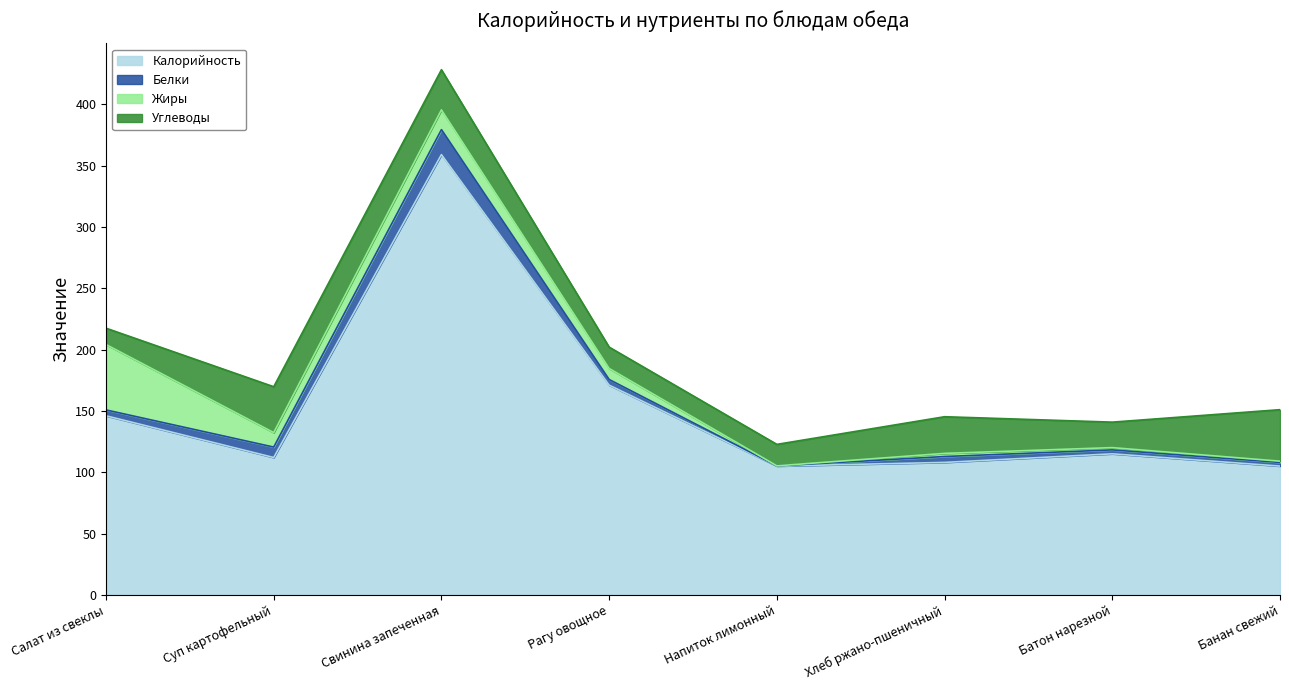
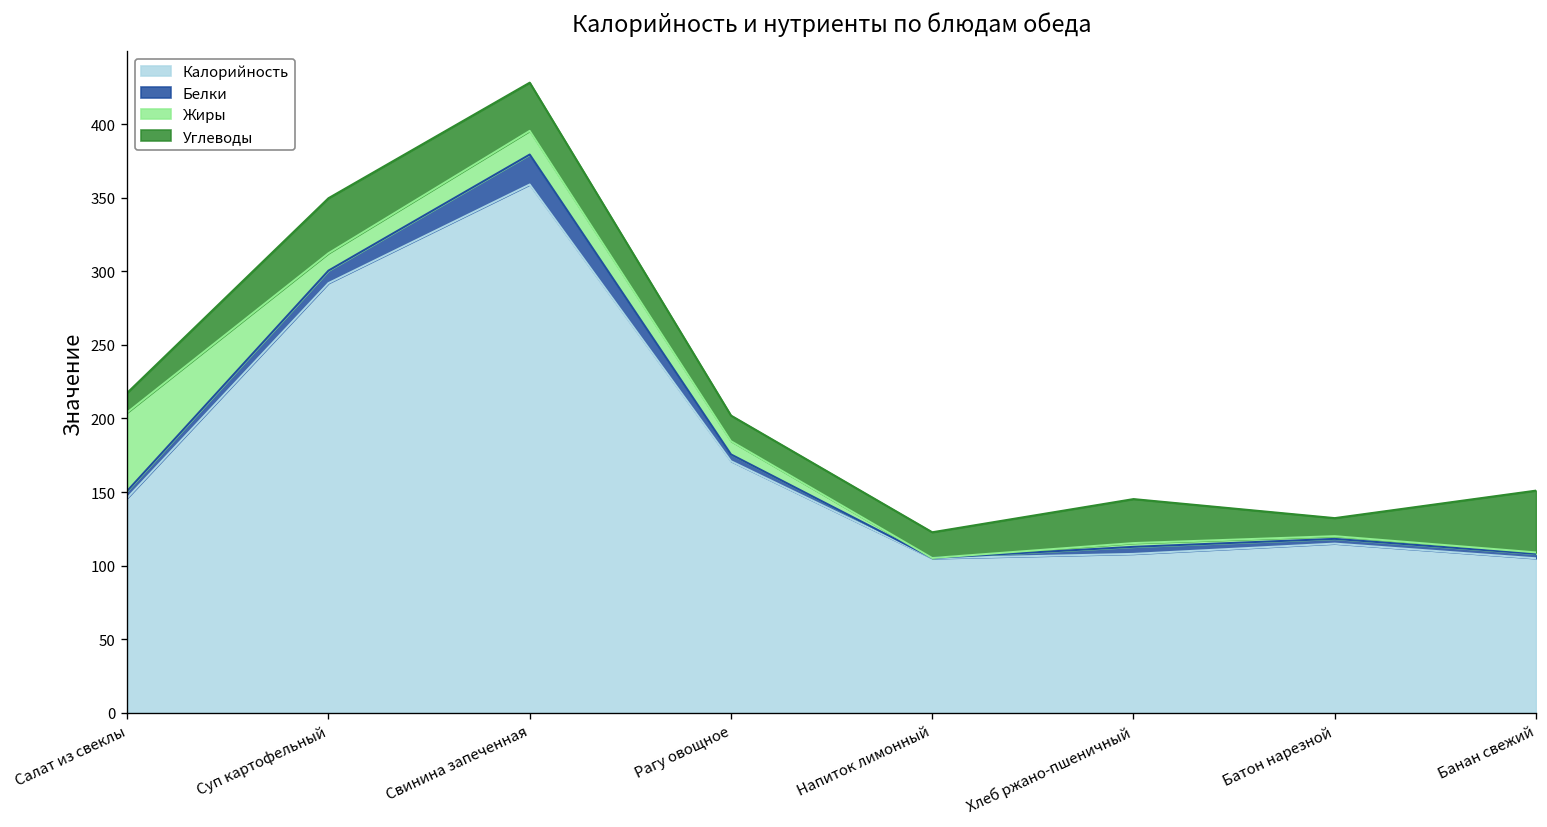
Калорийность, Суп картофельный: 112 -> 292
Углеводы, Батон нарезной: 21 -> 12
